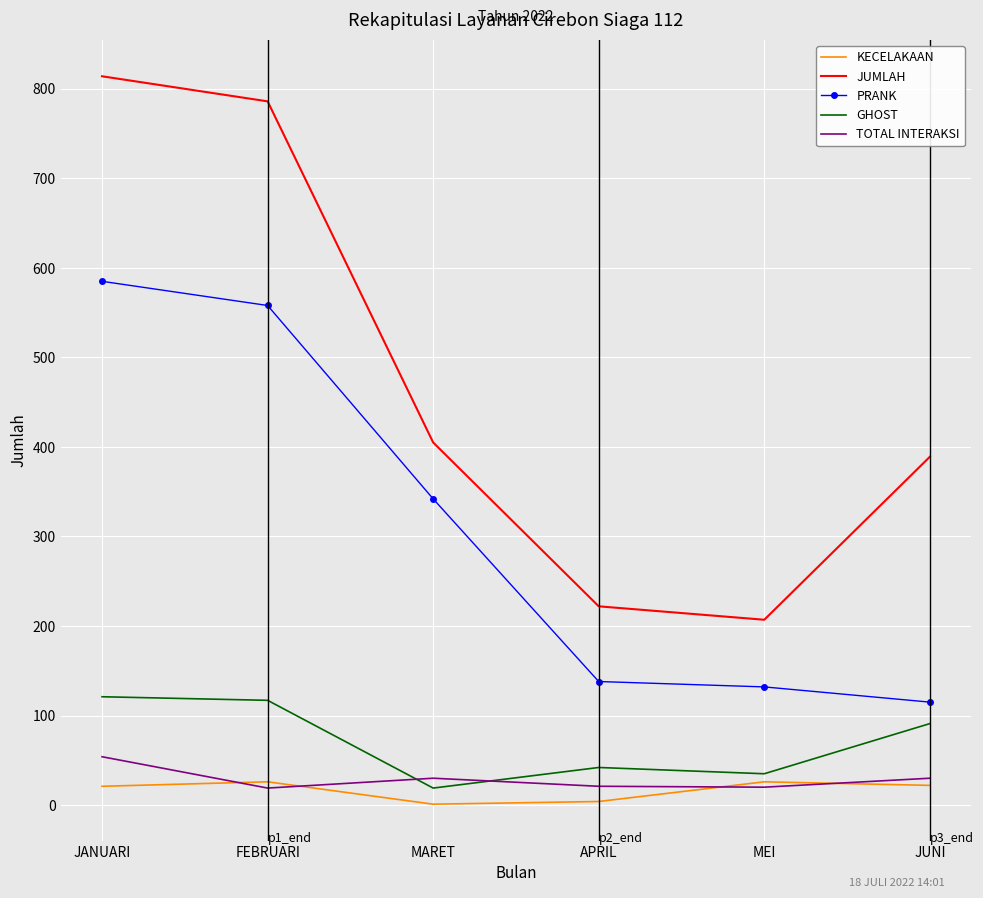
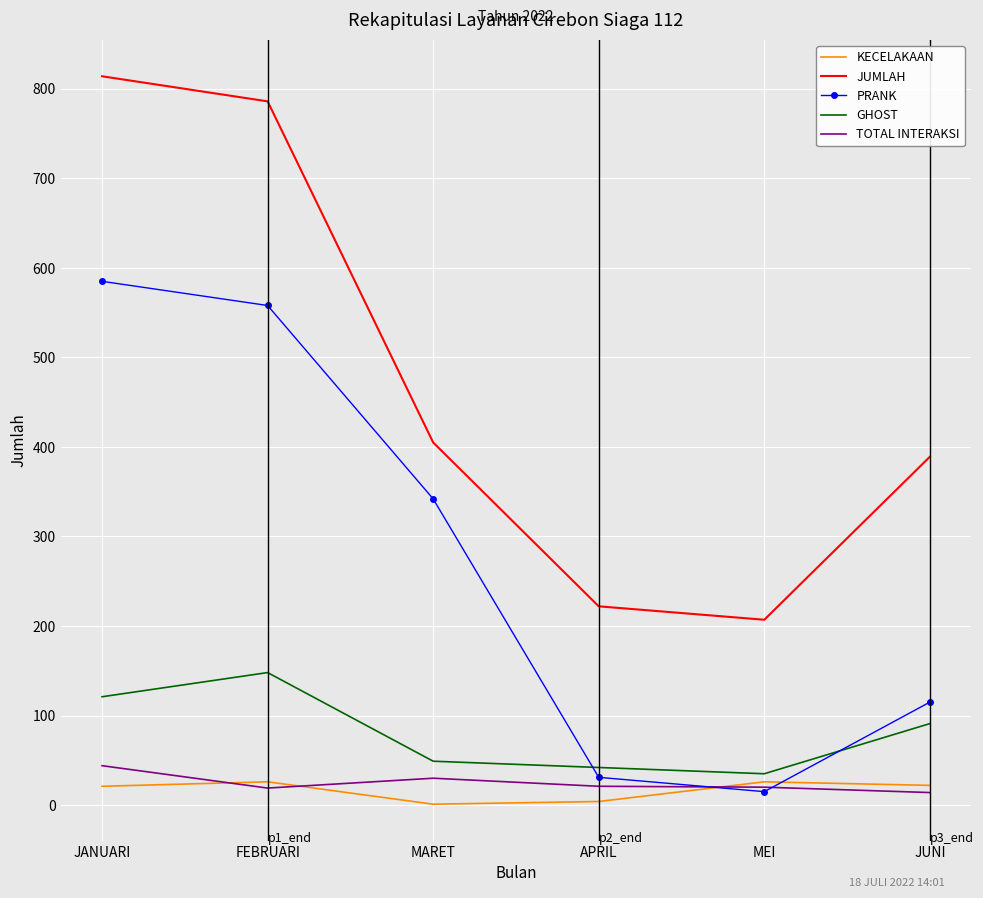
TOTAL INTERAKSI, JANUARI: 50 -> 40
GHOST, FEBRUARI: 120 -> 150
GHOST, MARET: 20 -> 50
PRANK, APRIL: 140 -> 30
PRANK, MEI: 130 -> 20
TOTAL INTERAKSI, JUNI: 30 -> 10
